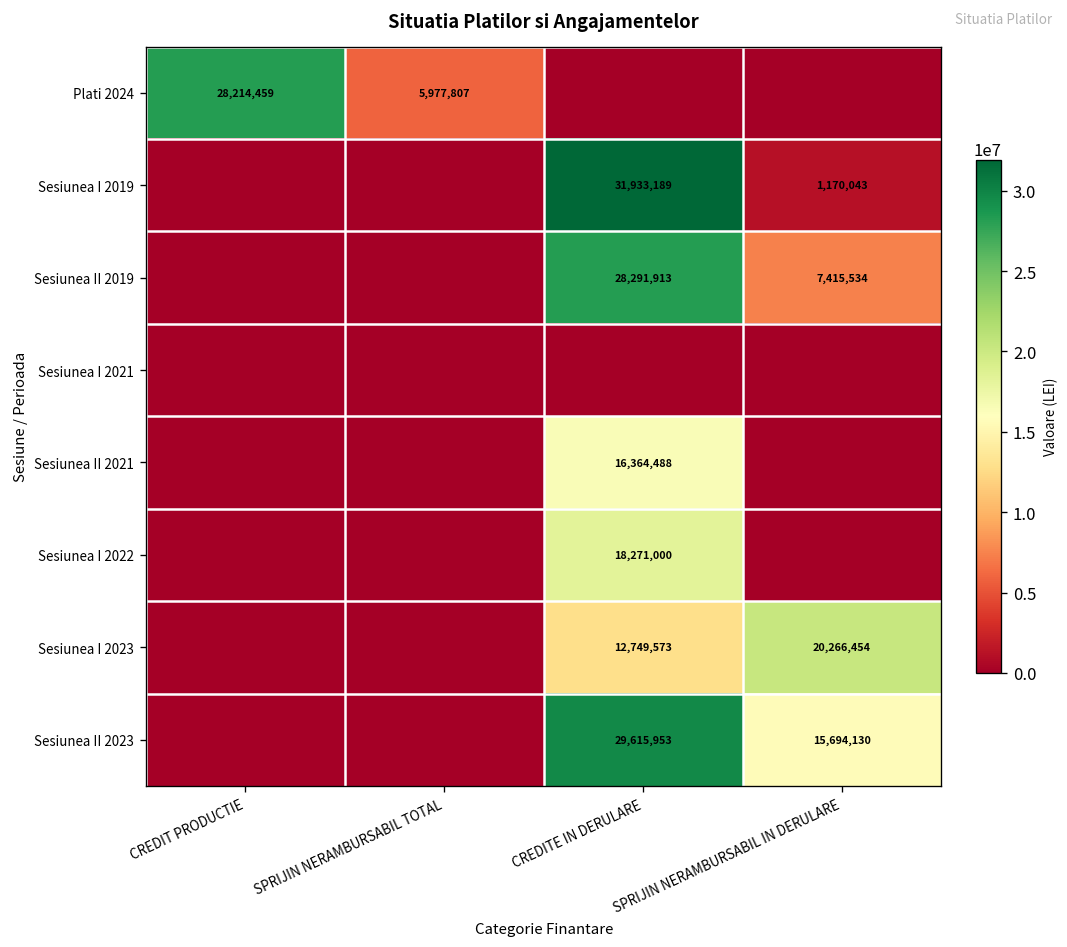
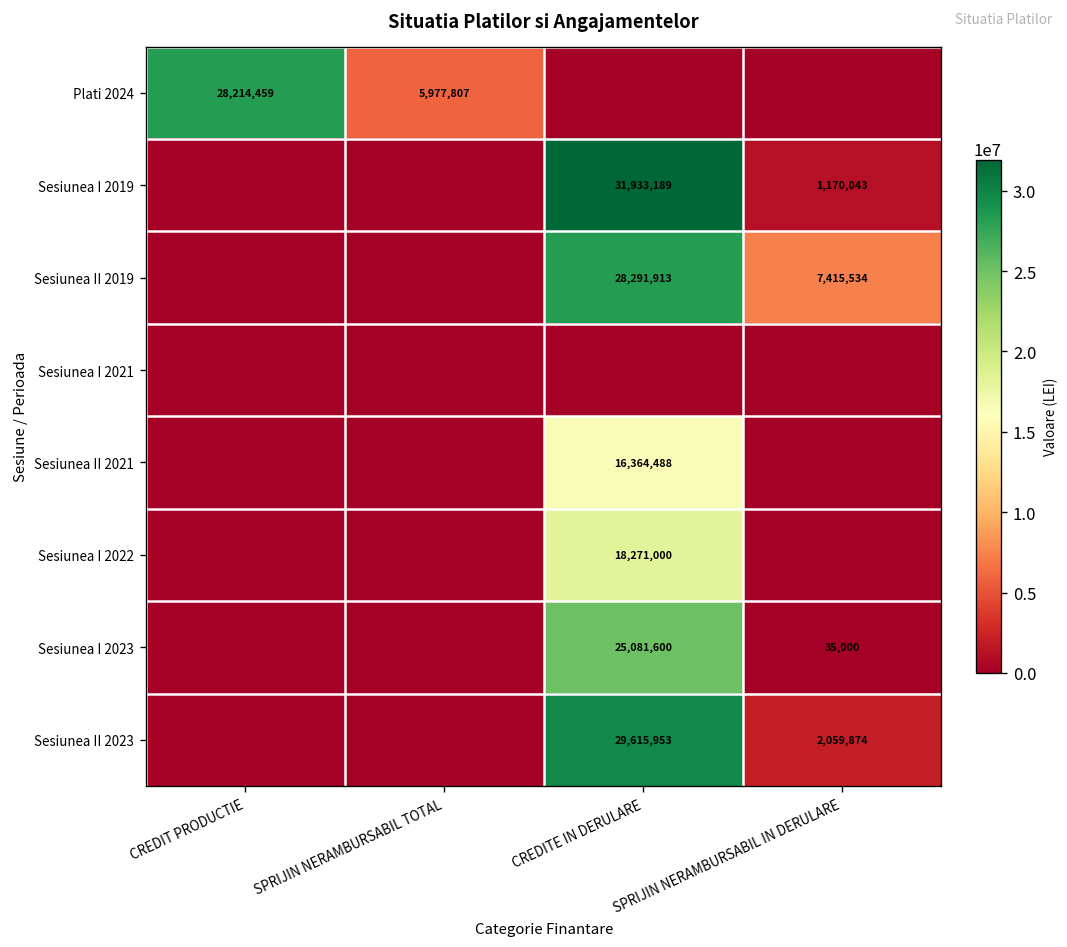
Sesiunea I 2023, CREDITE IN DERULARE: 12,749,573 -> 25,081,600
Sesiunea I 2023, SPRIJIN NERAMBURSABIL IN DERULARE: 20,266,454 -> 35,000
Sesiunea II 2023, SPRIJIN NERAMBURSABIL IN DERULARE: 15,694,130 -> 2,059,874
